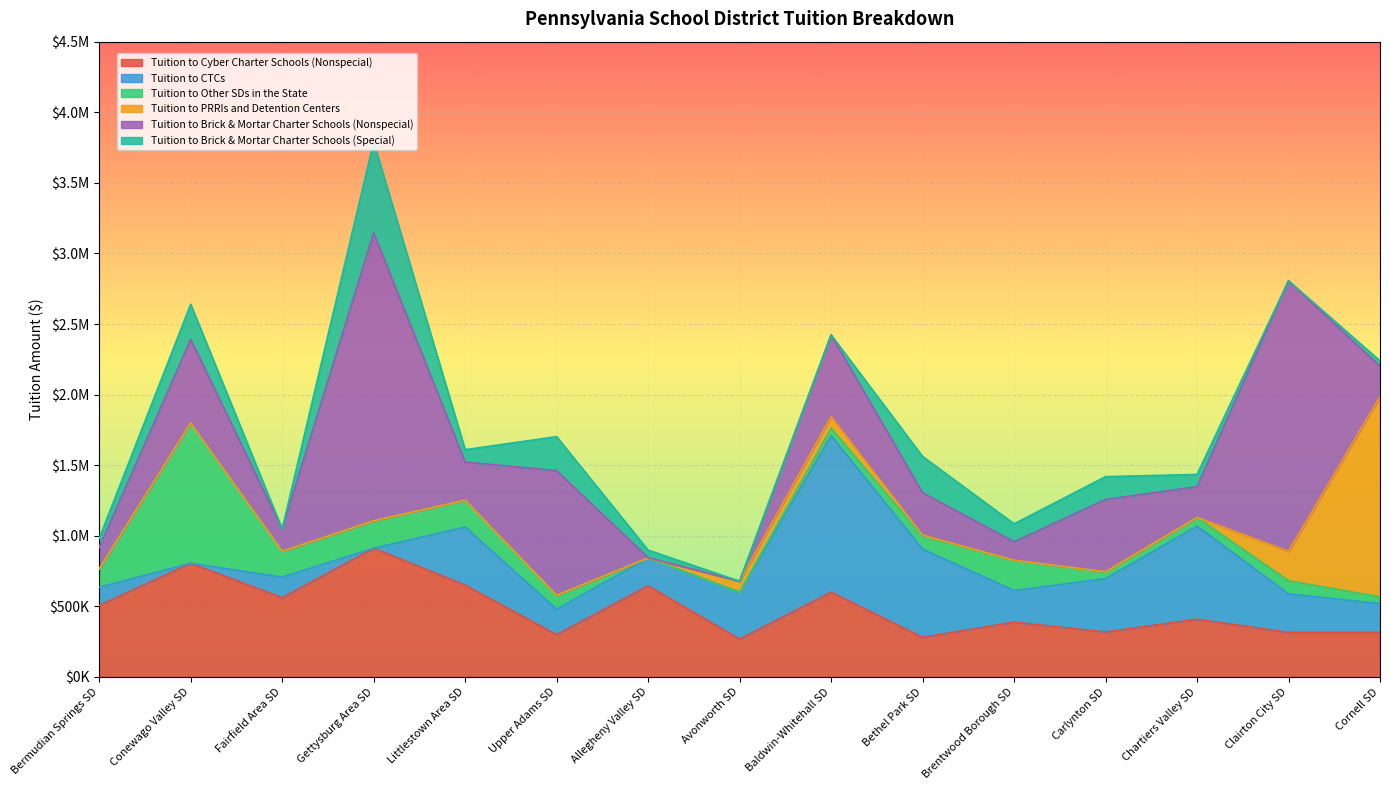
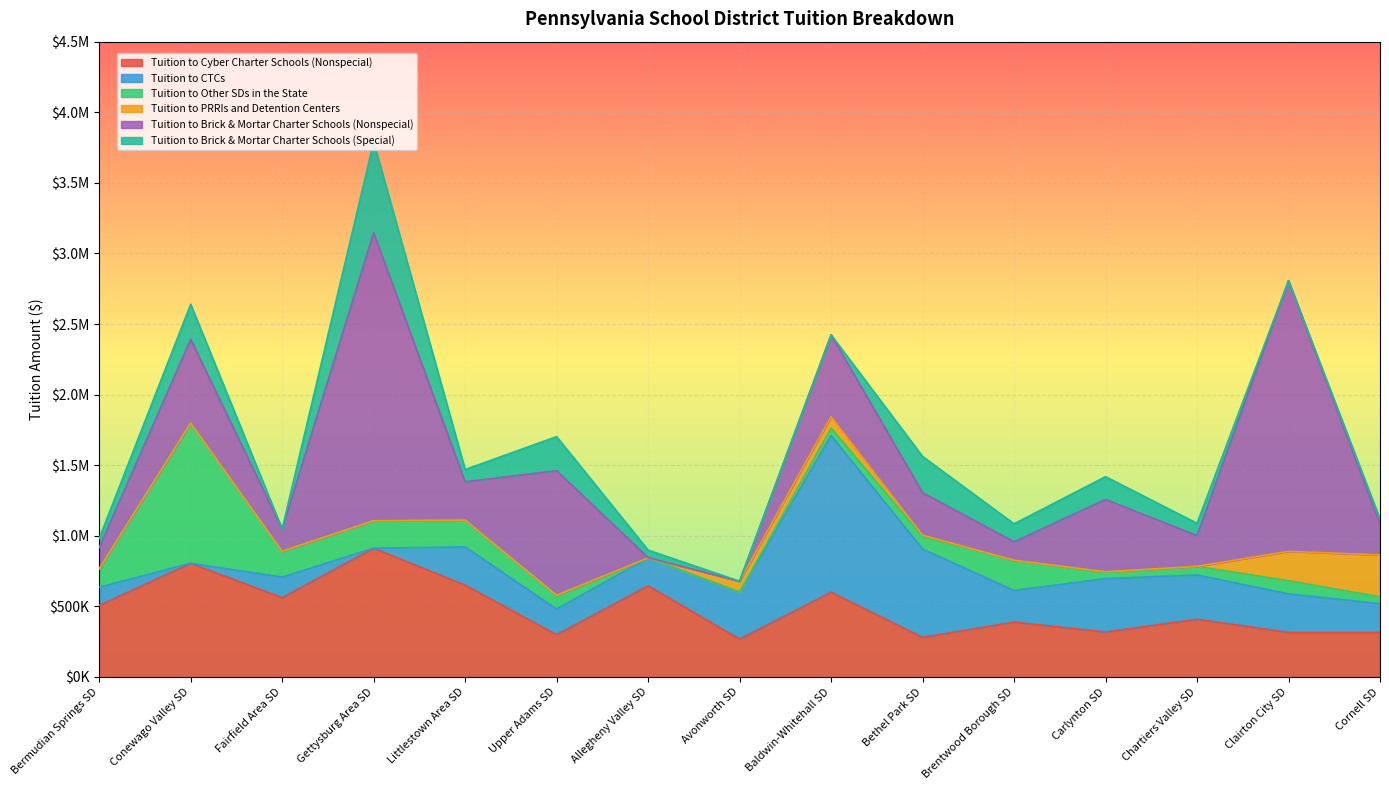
Tuition to CTCs, Littlestown Area SD: $410000 -> $270000
Tuition to CTCs, Chartiers Valley SD: $660000 -> $310000
Tuition to PRRIs and Detention Centers, Cornell SD: $1420000 -> $300000
